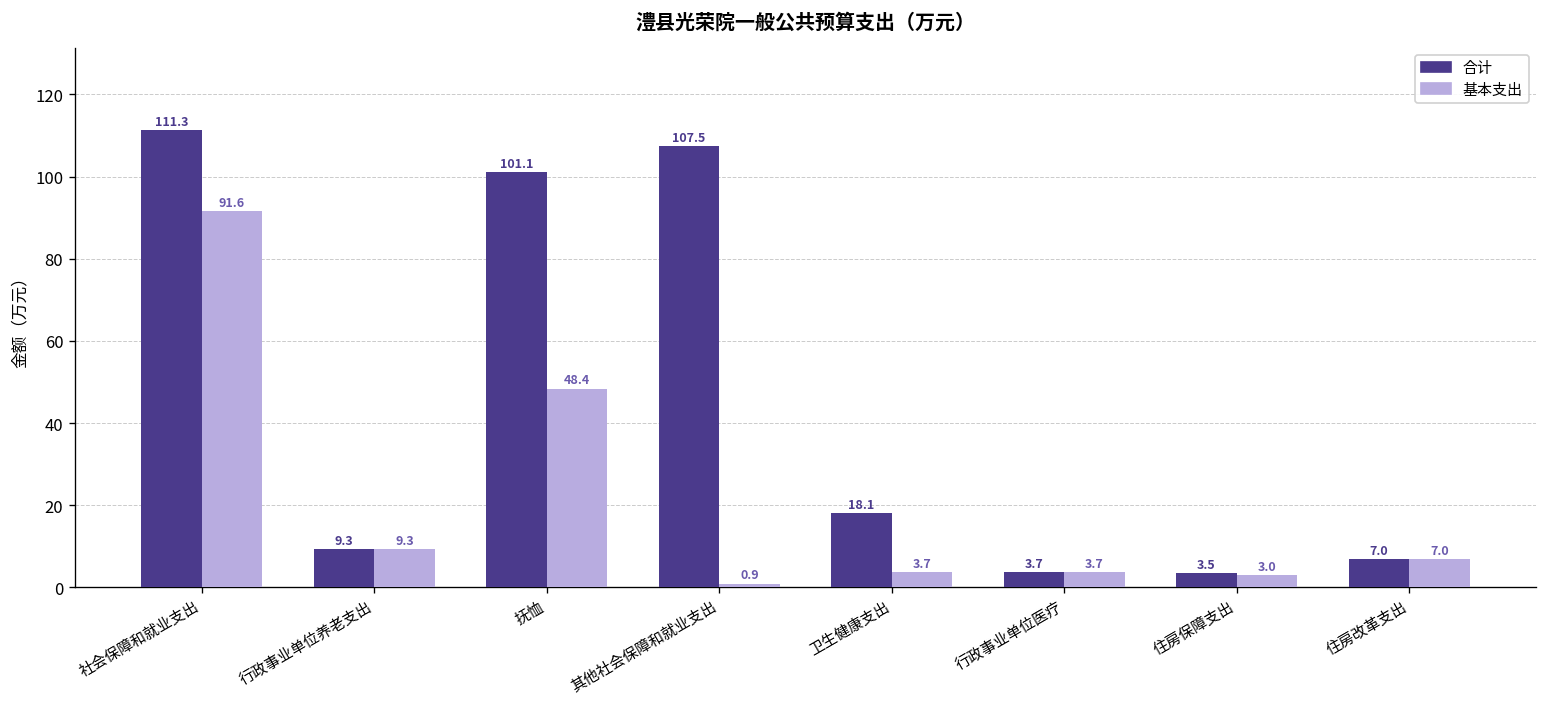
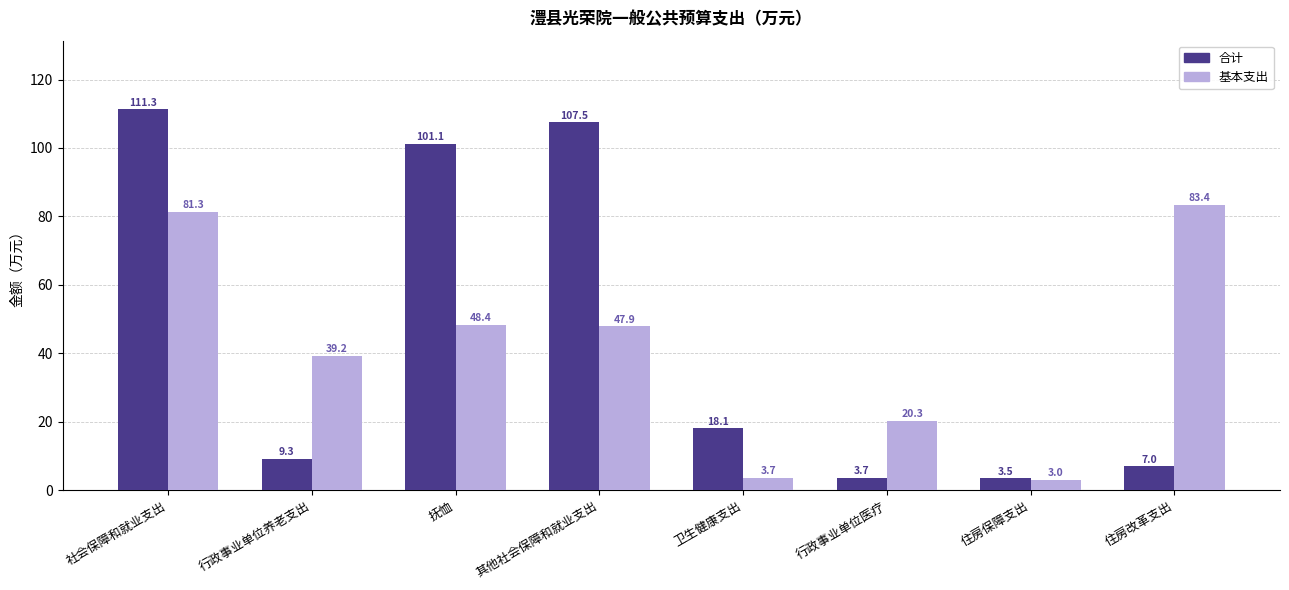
基本支出, 社会保障和就业支出: 91.6 -> 81.3
基本支出, 行政事业单位养老支出: 9.3 -> 39.2
基本支出, 其他社会保障和就业支出: 0.9 -> 47.9
基本支出, 行政事业单位医疗: 3.7 -> 20.3
基本支出, 住房改革支出: 7.0 -> 83.4
